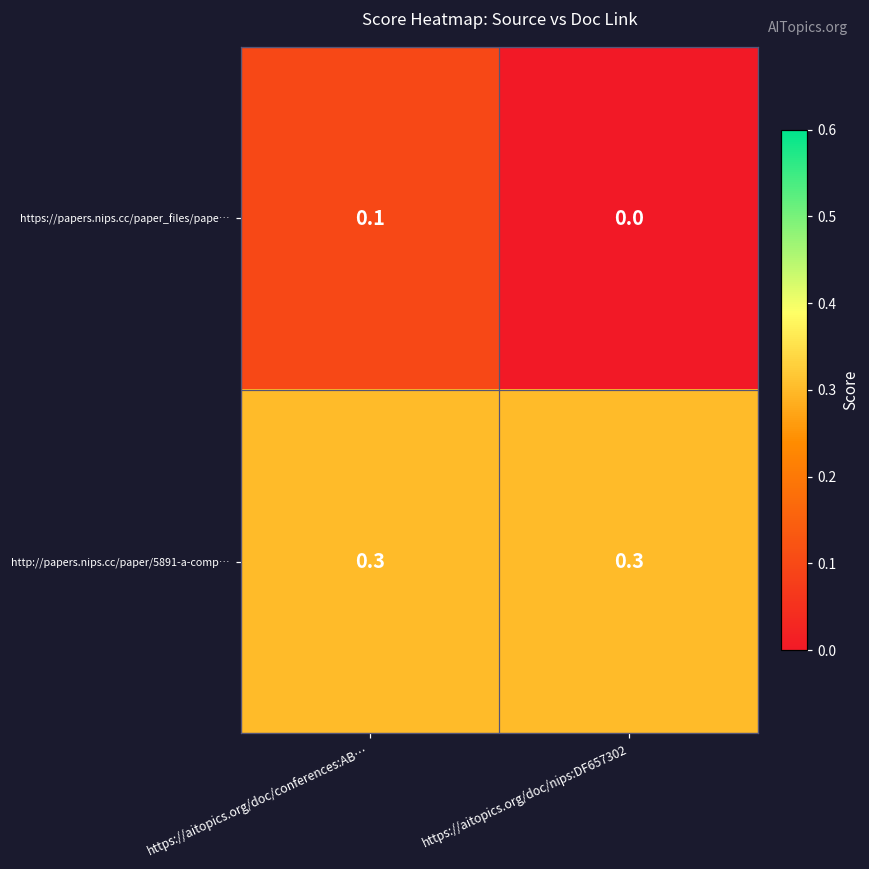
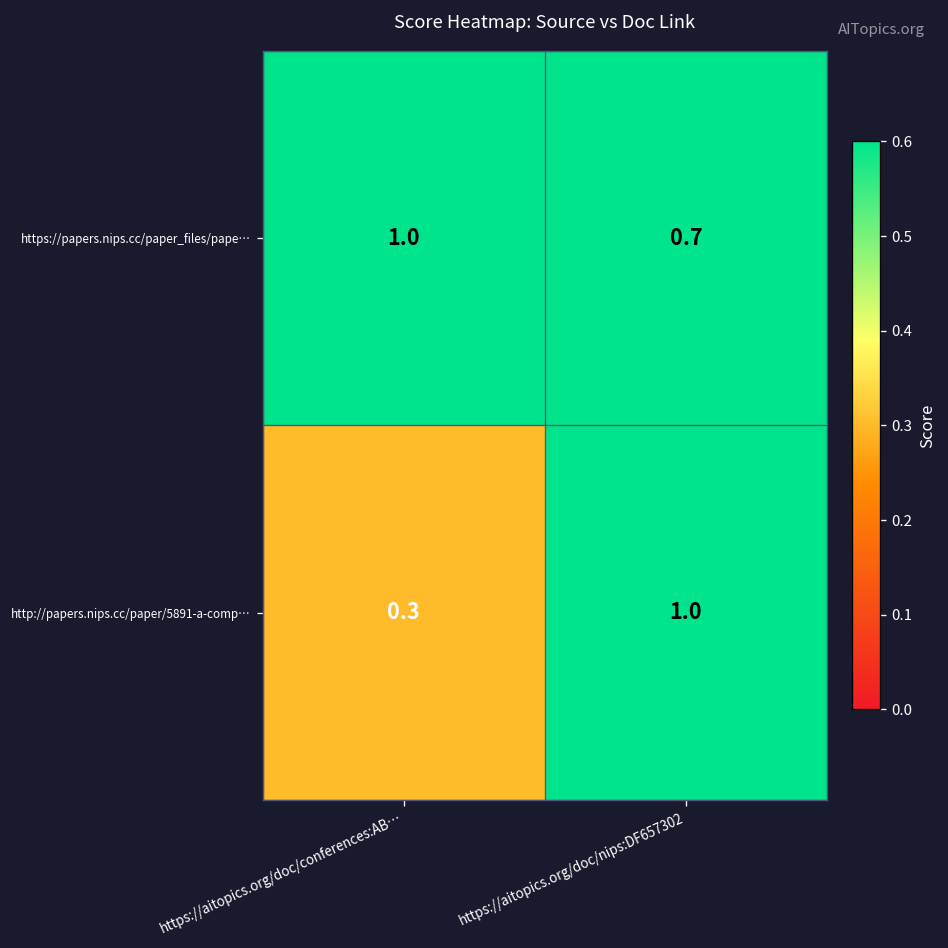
https://papers.nips.cc/paper_files/pape…, https://aitopics.org/doc/conferences:AB…: 0.1 -> 1.0
https://papers.nips.cc/paper_files/pape…, https://aitopics.org/doc/nips:DF657302: 0.0 -> 0.7
http://papers.nips.cc/paper/5891-a-comp…, https://aitopics.org/doc/nips:DF657302: 0.3 -> 1.0
